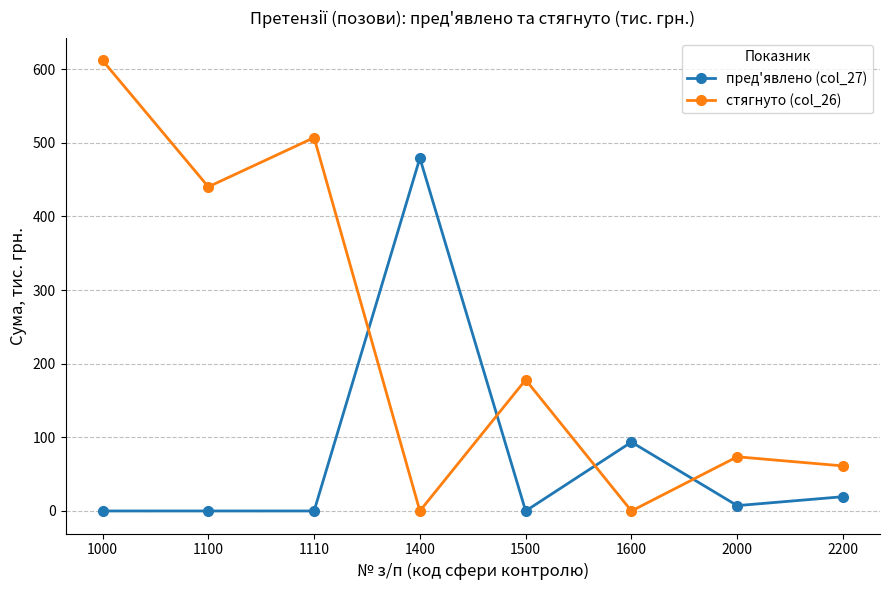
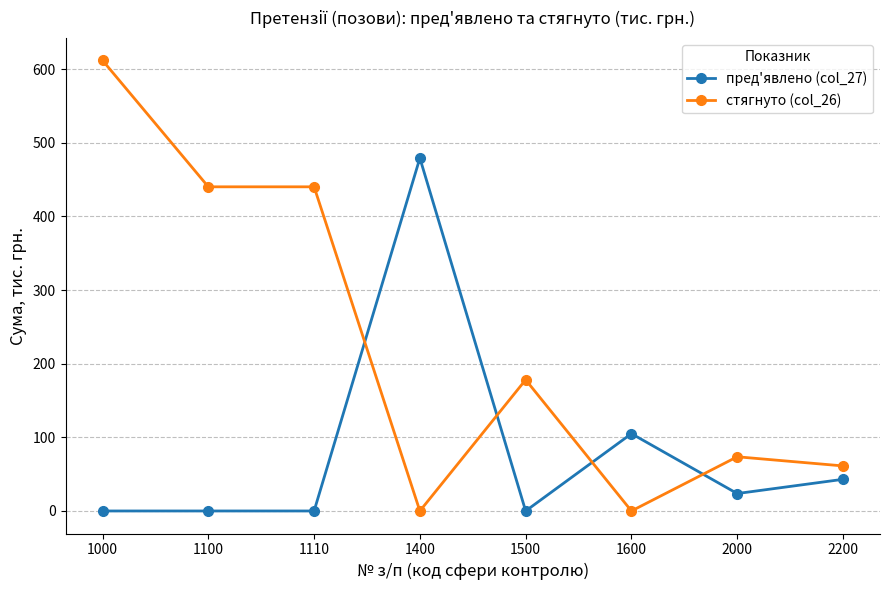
стягнуто (col_26), 1110: 510 -> 440
пред'явлено (col_27), 1600: 90 -> 100
пред'явлено (col_27), 2000: 10 -> 20
пред'явлено (col_27), 2200: 20 -> 40
